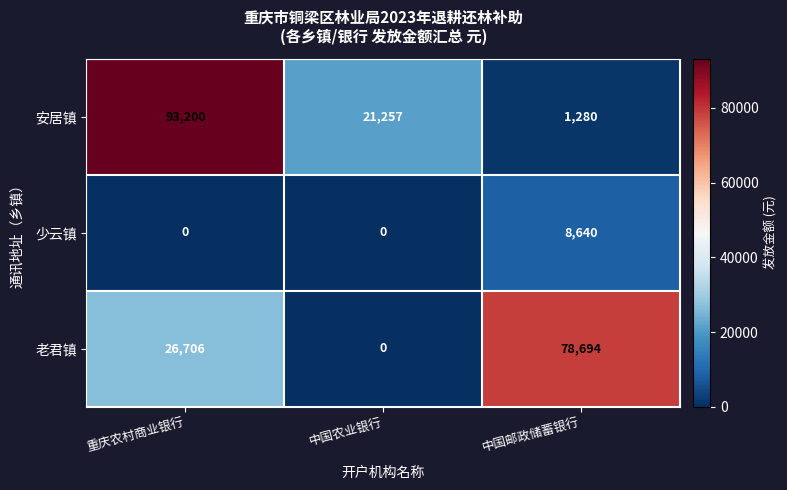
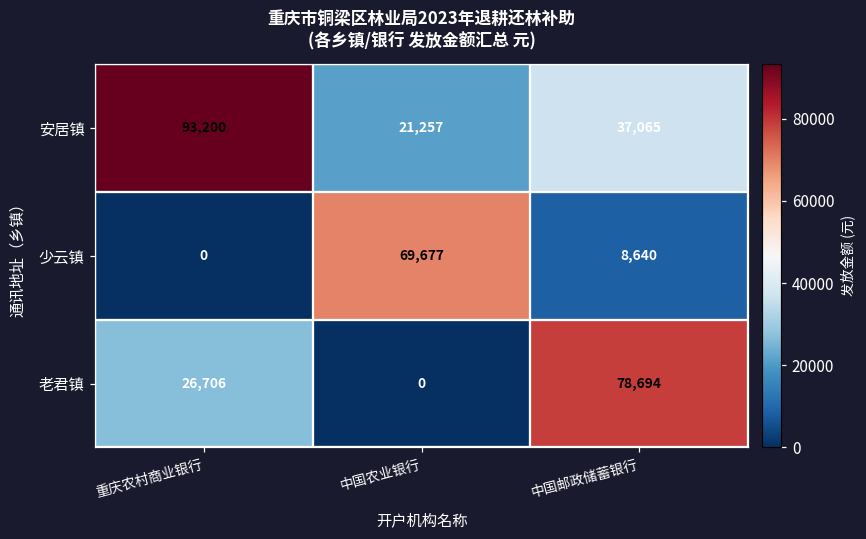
安居镇, 中国邮政储蓄银行: 1,280 -> 37,065
少云镇, 中国农业银行: 0 -> 69,677
